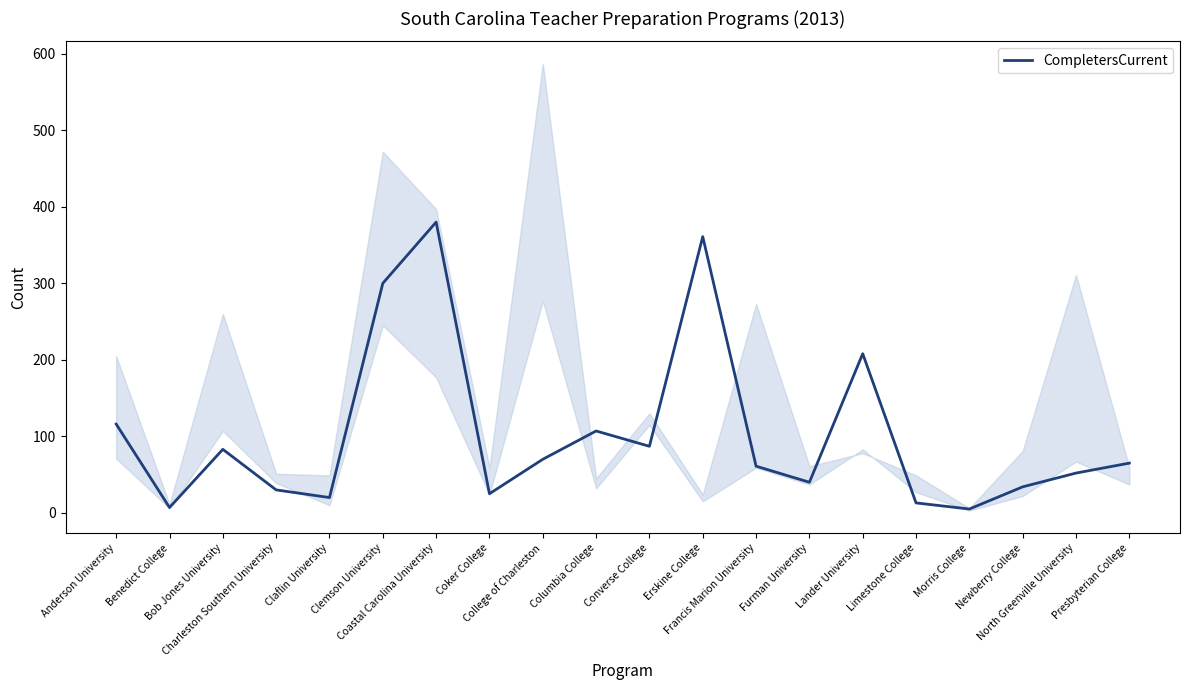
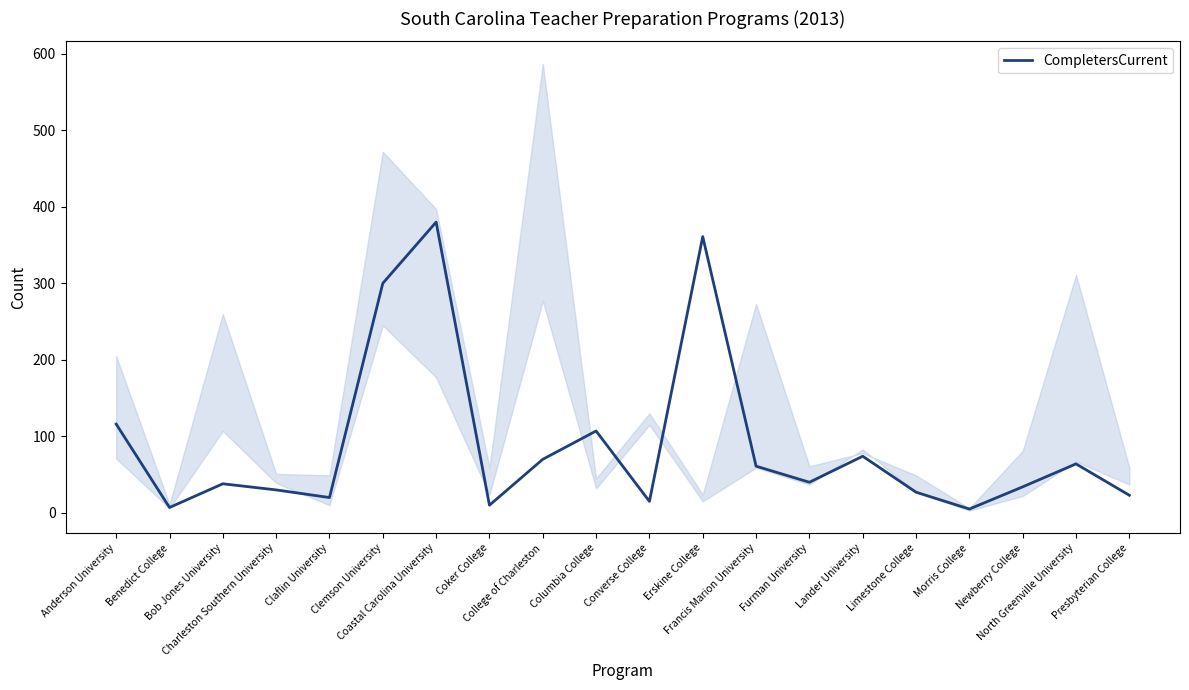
CompletersCurrent, Bob Jones University: 80 -> 40
CompletersCurrent, Coker College: 30 -> 10
CompletersCurrent, Converse College: 90 -> 20
CompletersCurrent, Lander University: 210 -> 70
CompletersCurrent, Limestone College: 10 -> 30
CompletersCurrent, North Greenville University: 50 -> 60
CompletersCurrent, Presbyterian College: 70 -> 20
